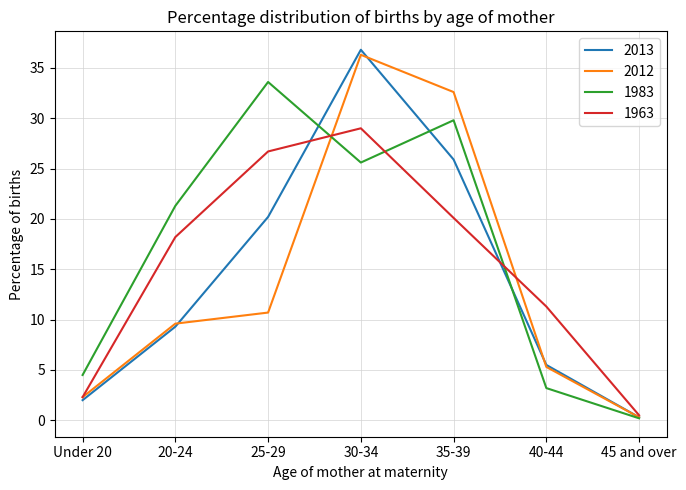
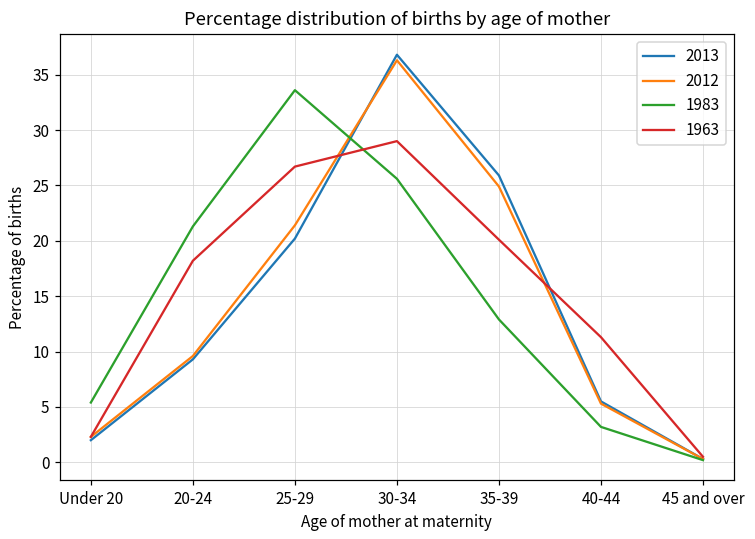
1983, Under 20: 4.5 -> 5.4
2012, 25-29: 10.7 -> 21.4
2012, 35-39: 32.6 -> 24.9
1983, 35-39: 29.8 -> 12.9
